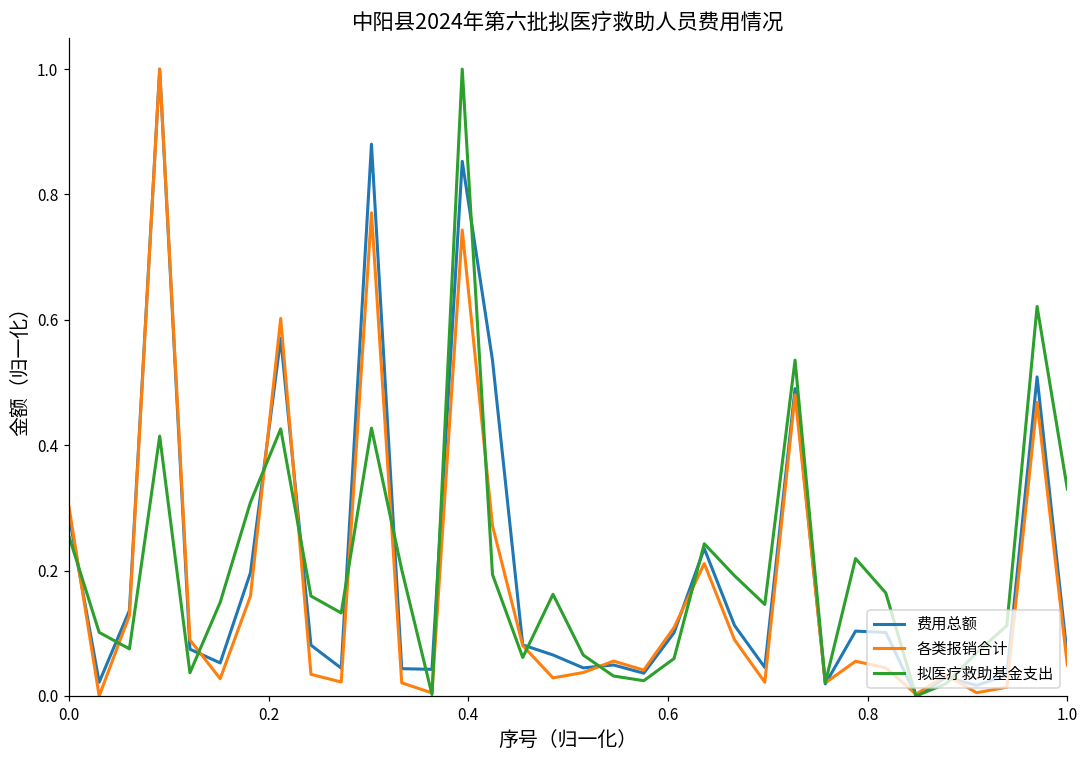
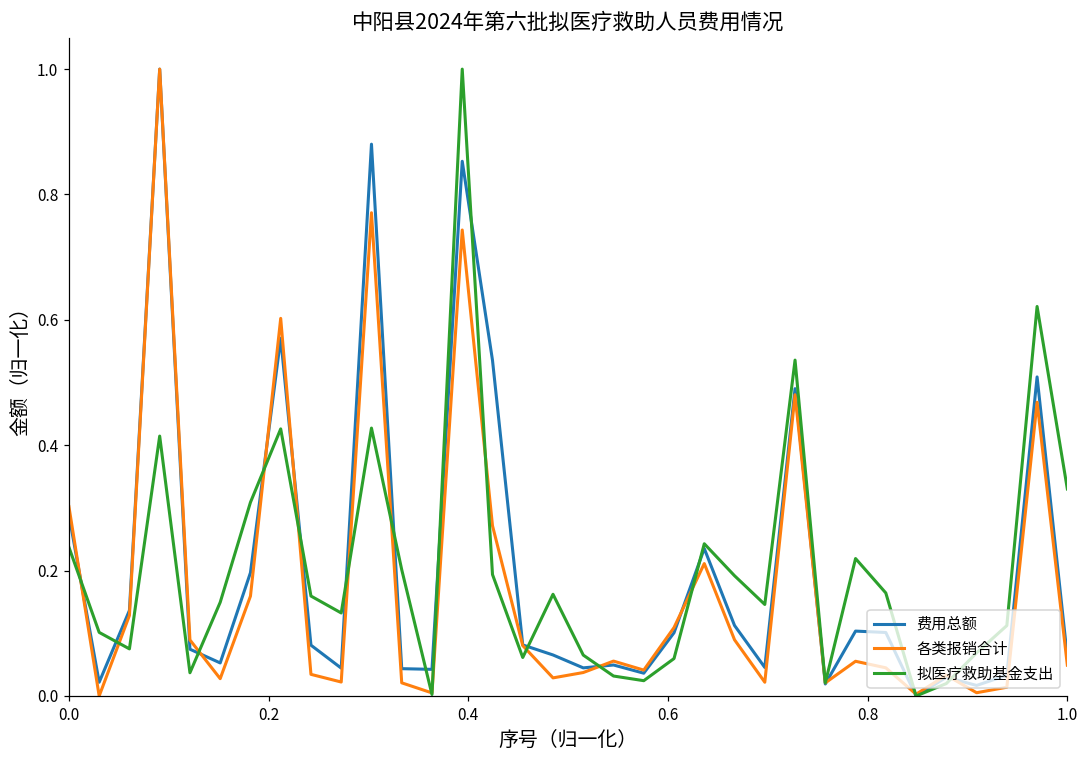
拟医疗救助基金支出, 0.0: 0.26 -> 0.24
